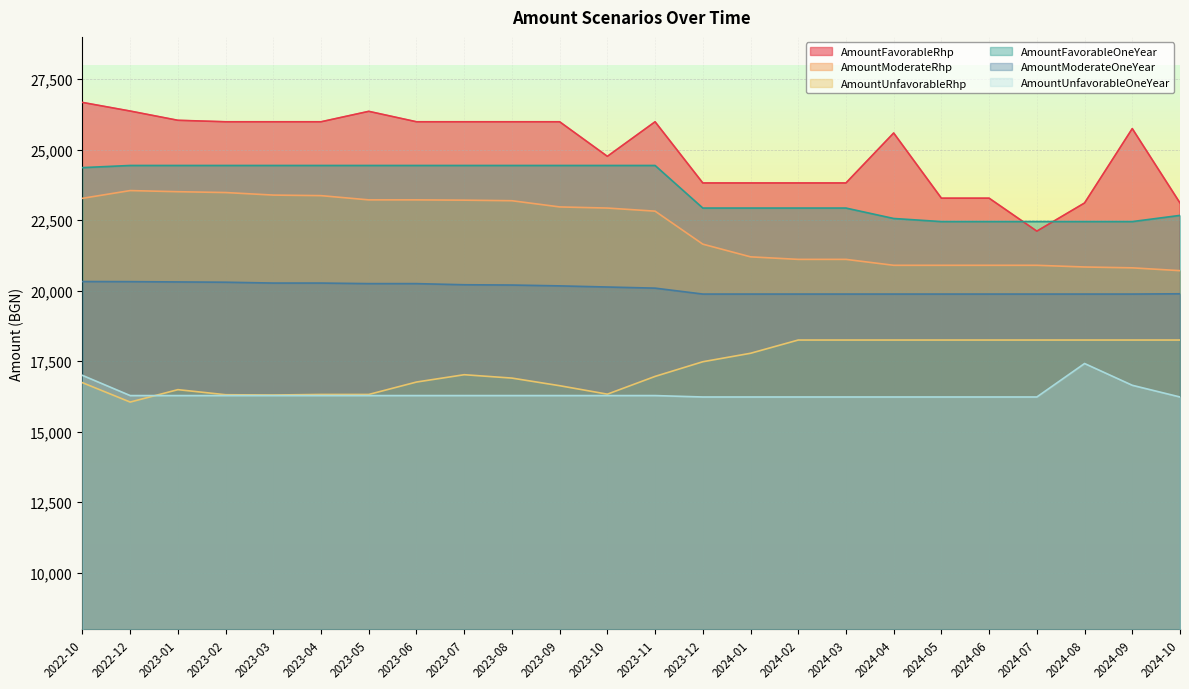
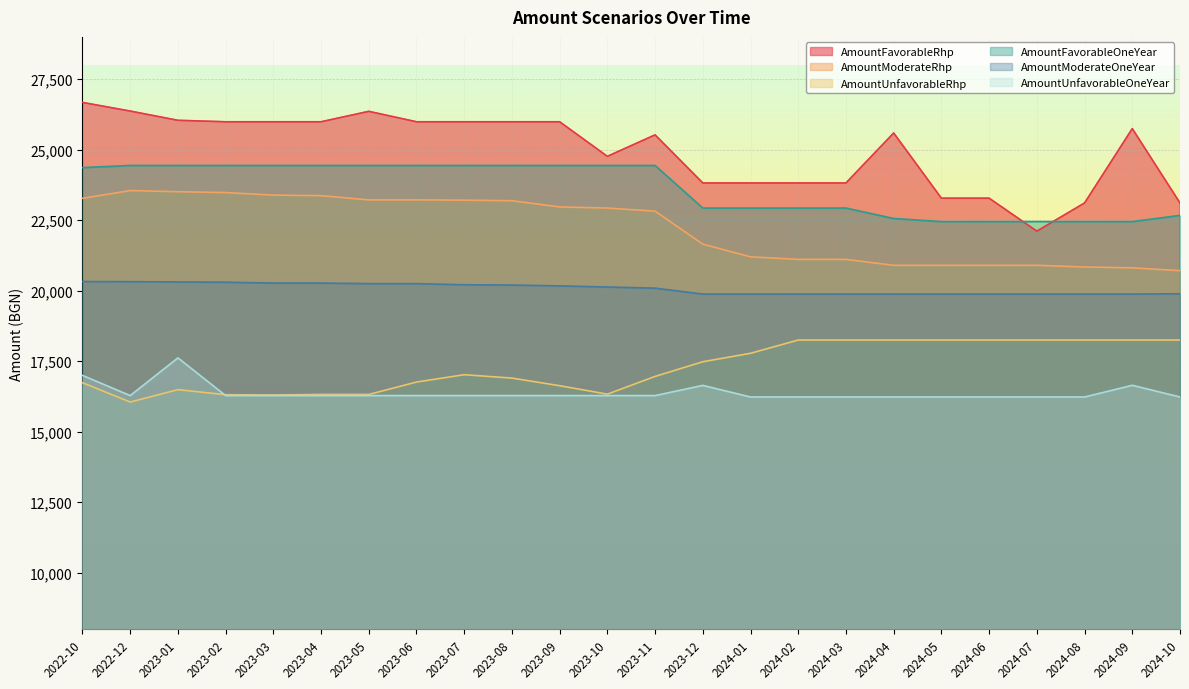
AmountUnfavorableOneYear, 2023-01: 16,300 -> 17,600
AmountFavorableRhp, 2023-11: 26,000 -> 25,500
AmountUnfavorableOneYear, 2023-12: 16,200 -> 16,600
AmountUnfavorableOneYear, 2024-08: 17,400 -> 16,200
